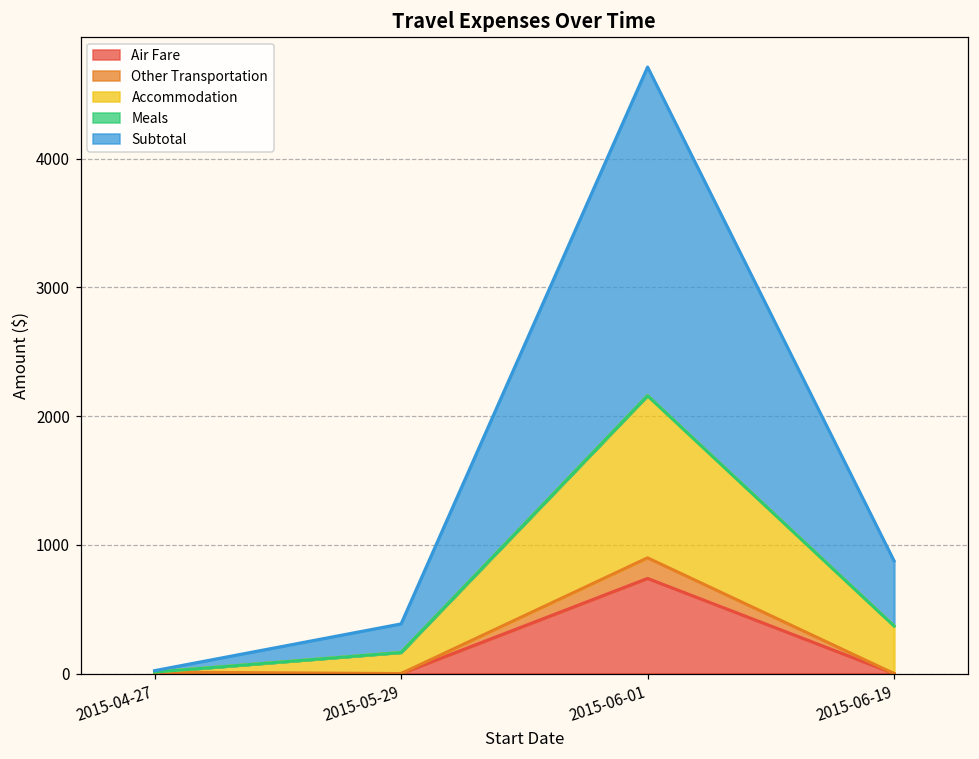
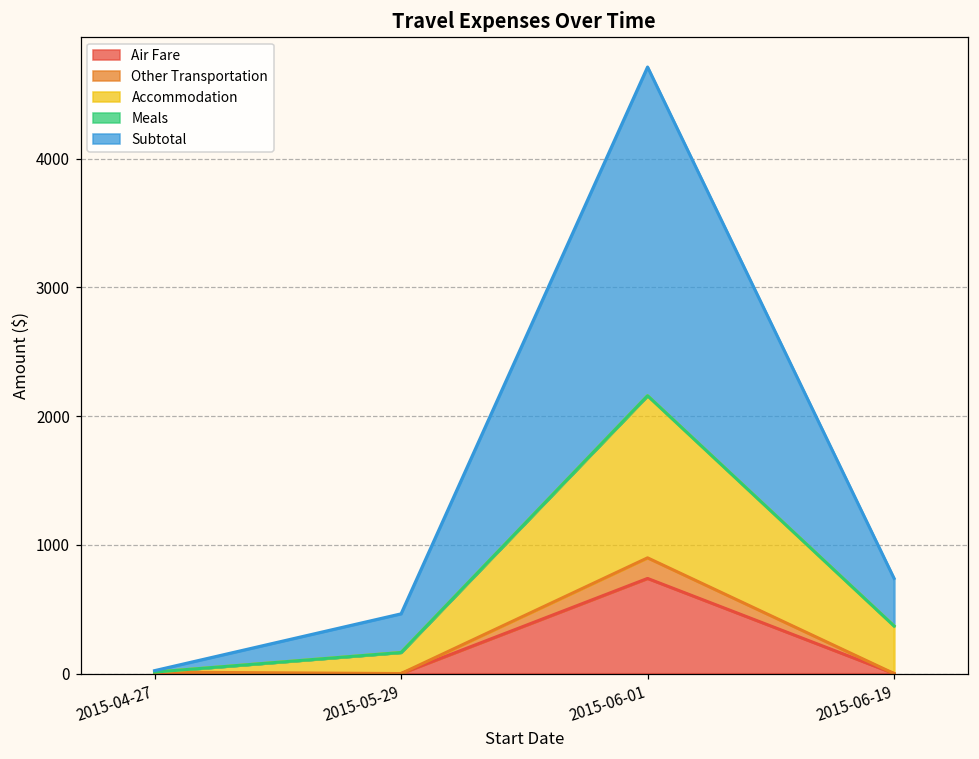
Subtotal, 2015-05-29: 220 -> 300
Subtotal, 2015-06-19: 510 -> 370
